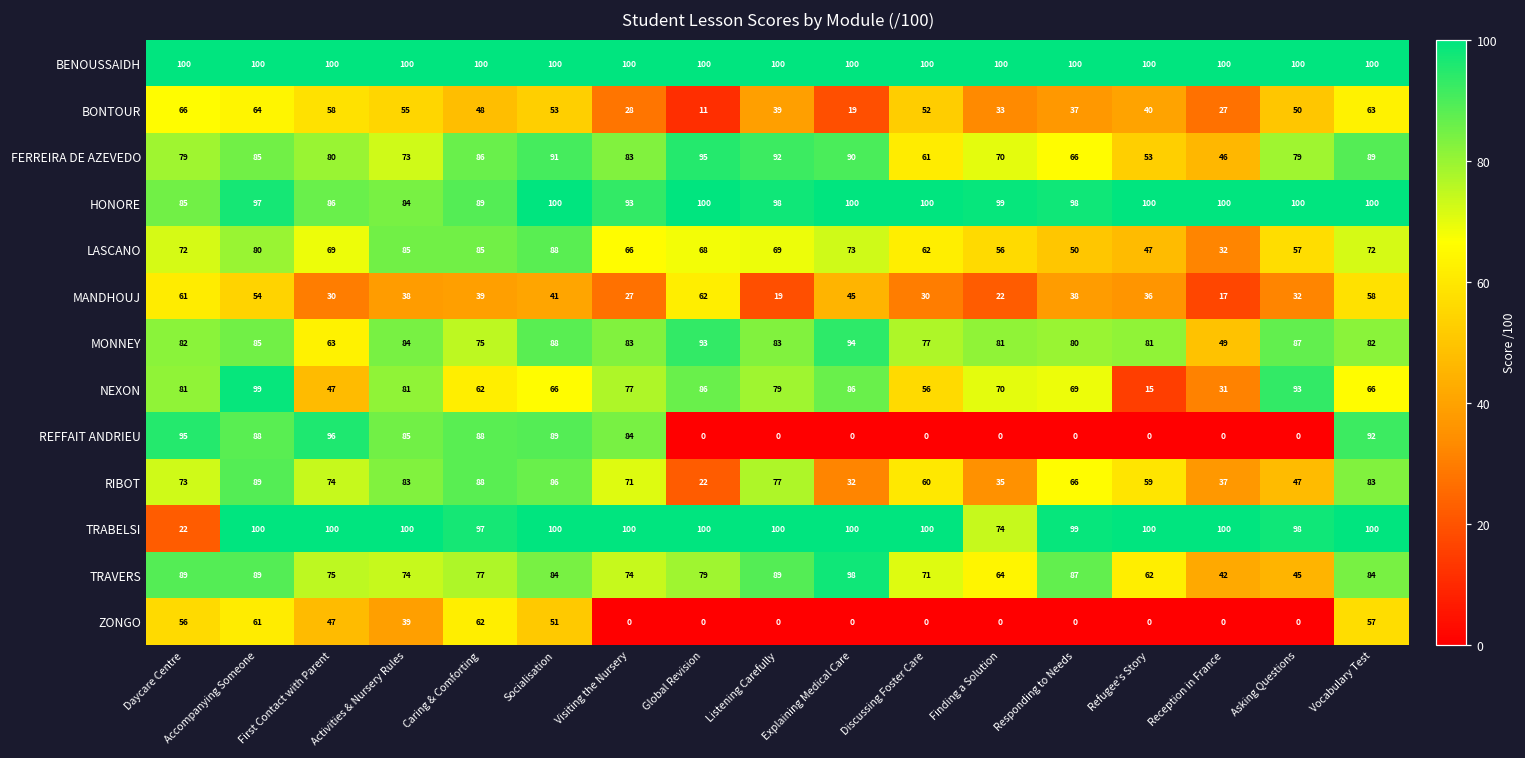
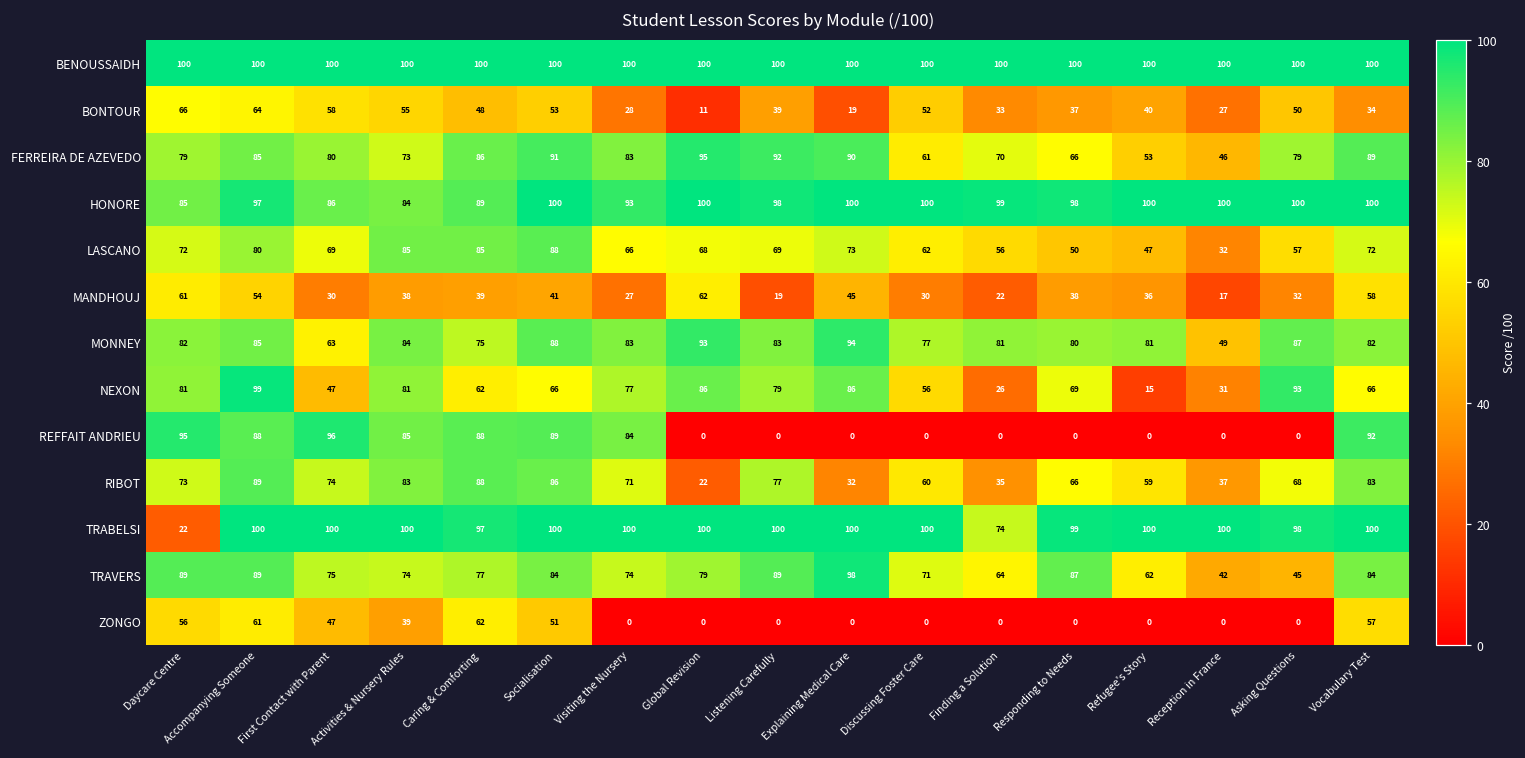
BONTOUR, Vocabulary Test: 63 -> 34
NEXON, Finding a Solution: 70 -> 26
RIBOT, Asking Questions: 47 -> 68
